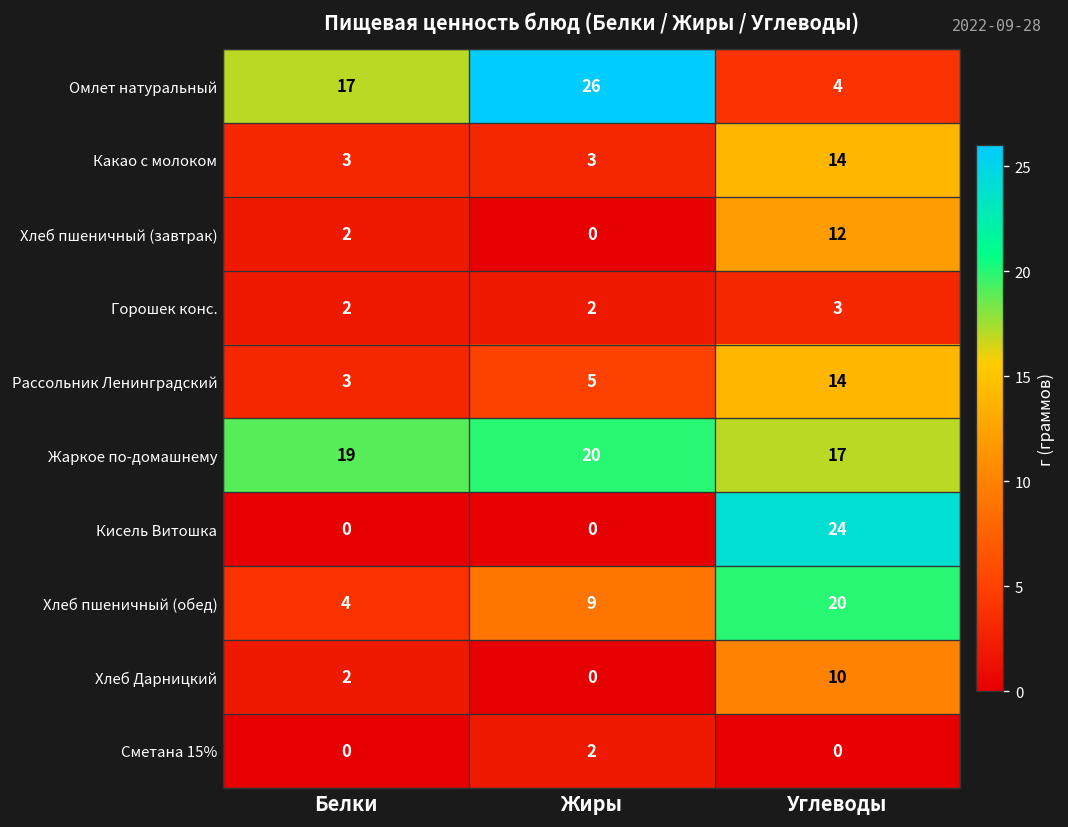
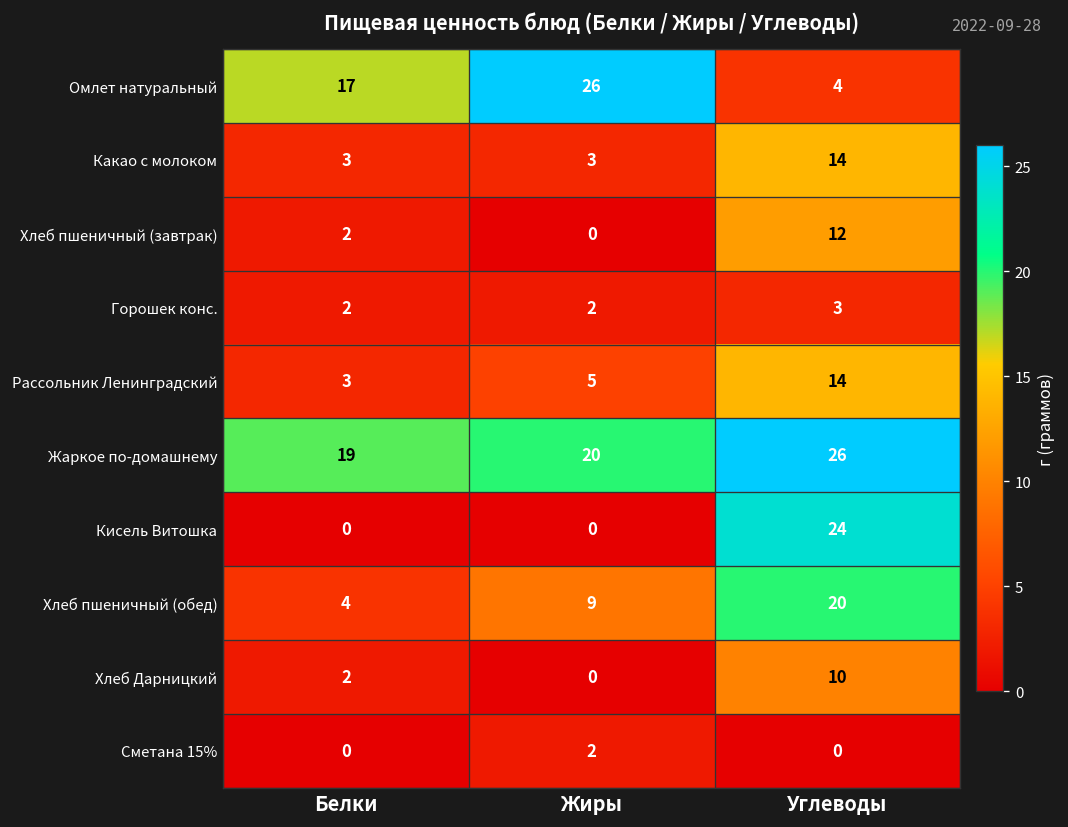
Жаркое по-домашнему, Углеводы: 17 -> 26
